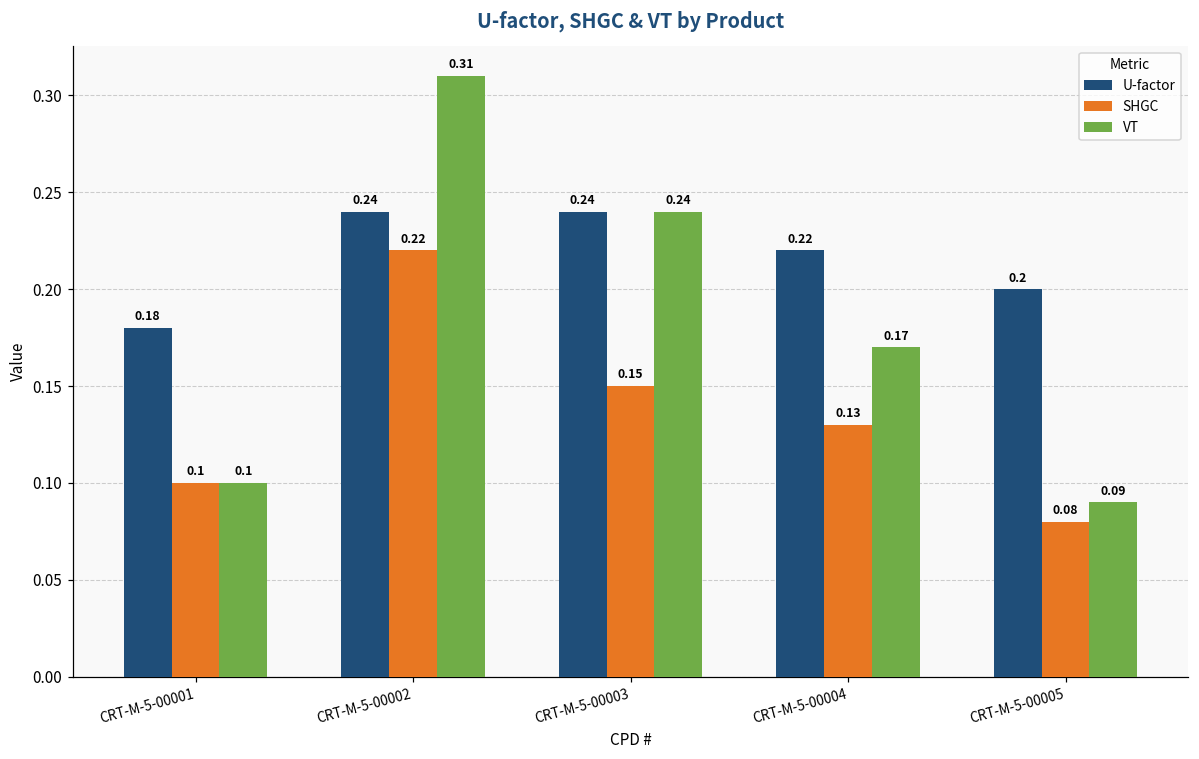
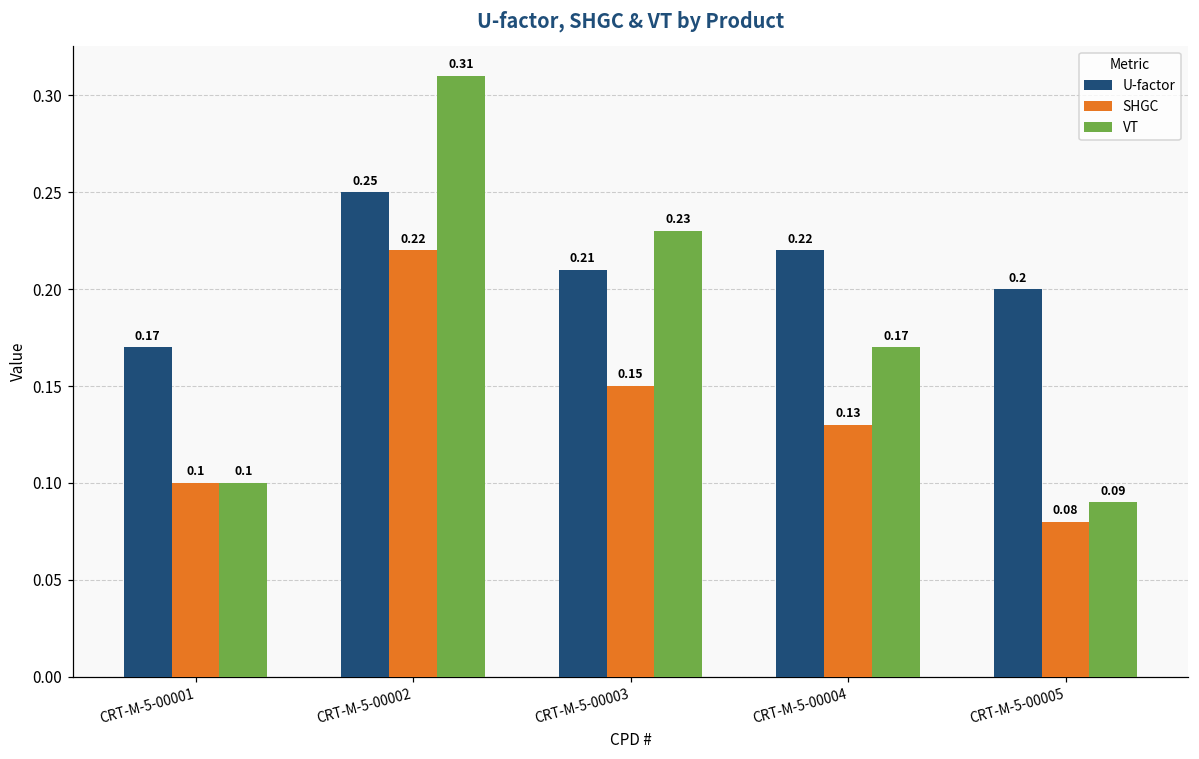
U-factor, CRT-M-5-00001: 0.18 -> 0.17
U-factor, CRT-M-5-00002: 0.24 -> 0.25
U-factor, CRT-M-5-00003: 0.24 -> 0.21
VT, CRT-M-5-00003: 0.24 -> 0.23
